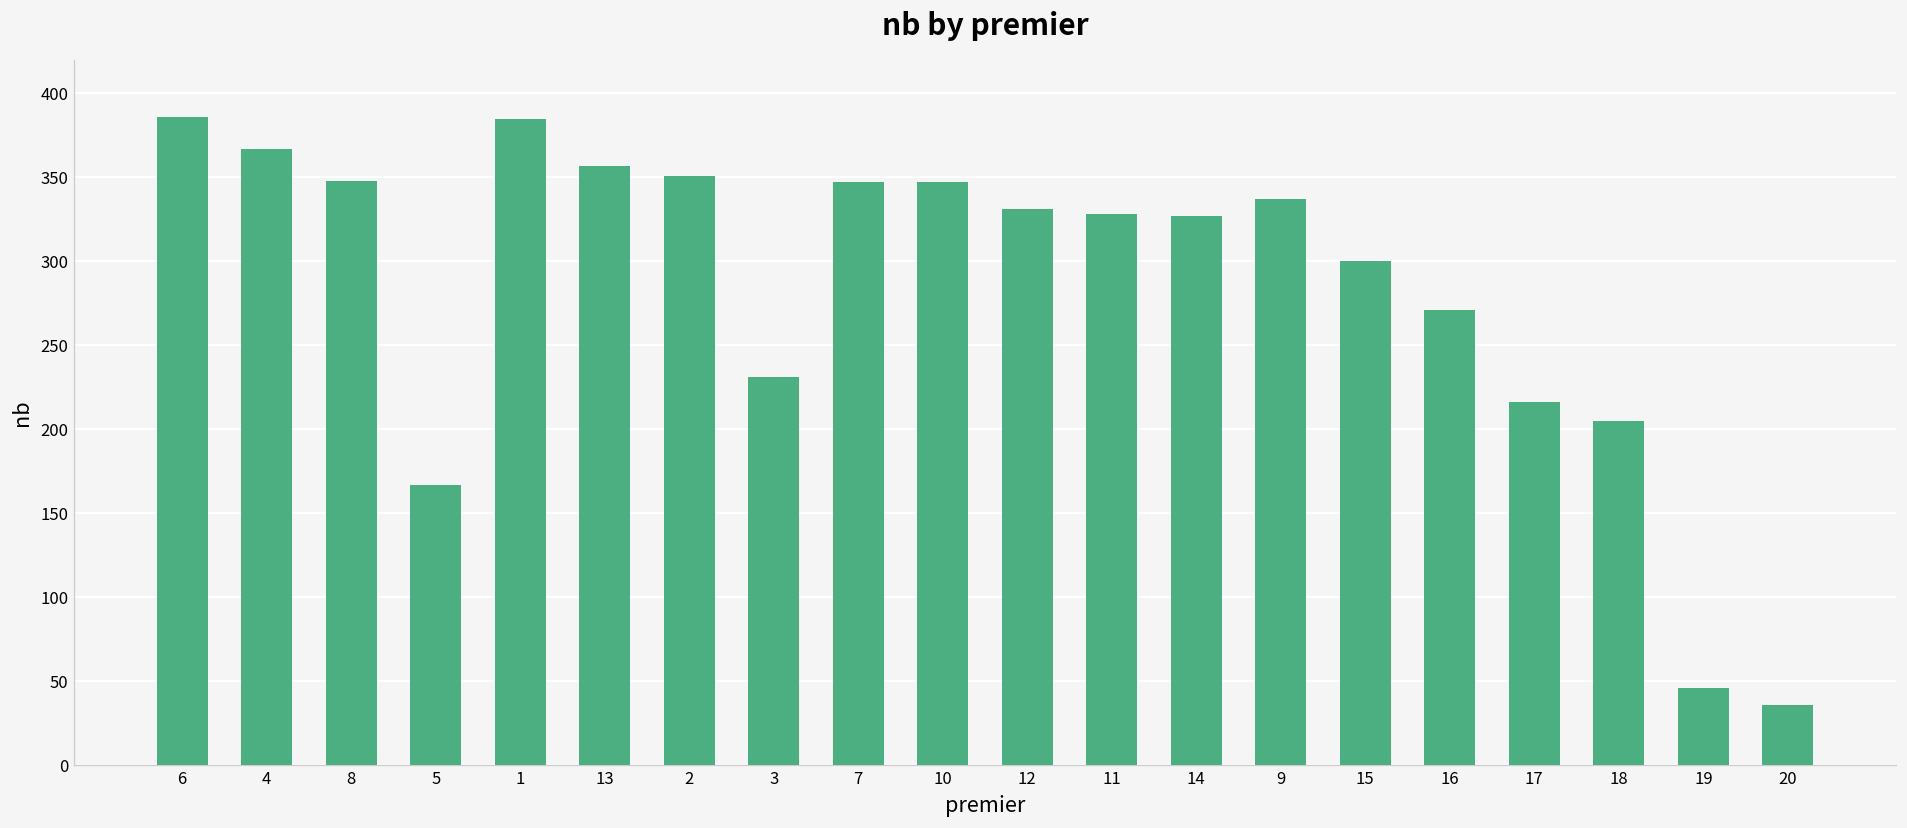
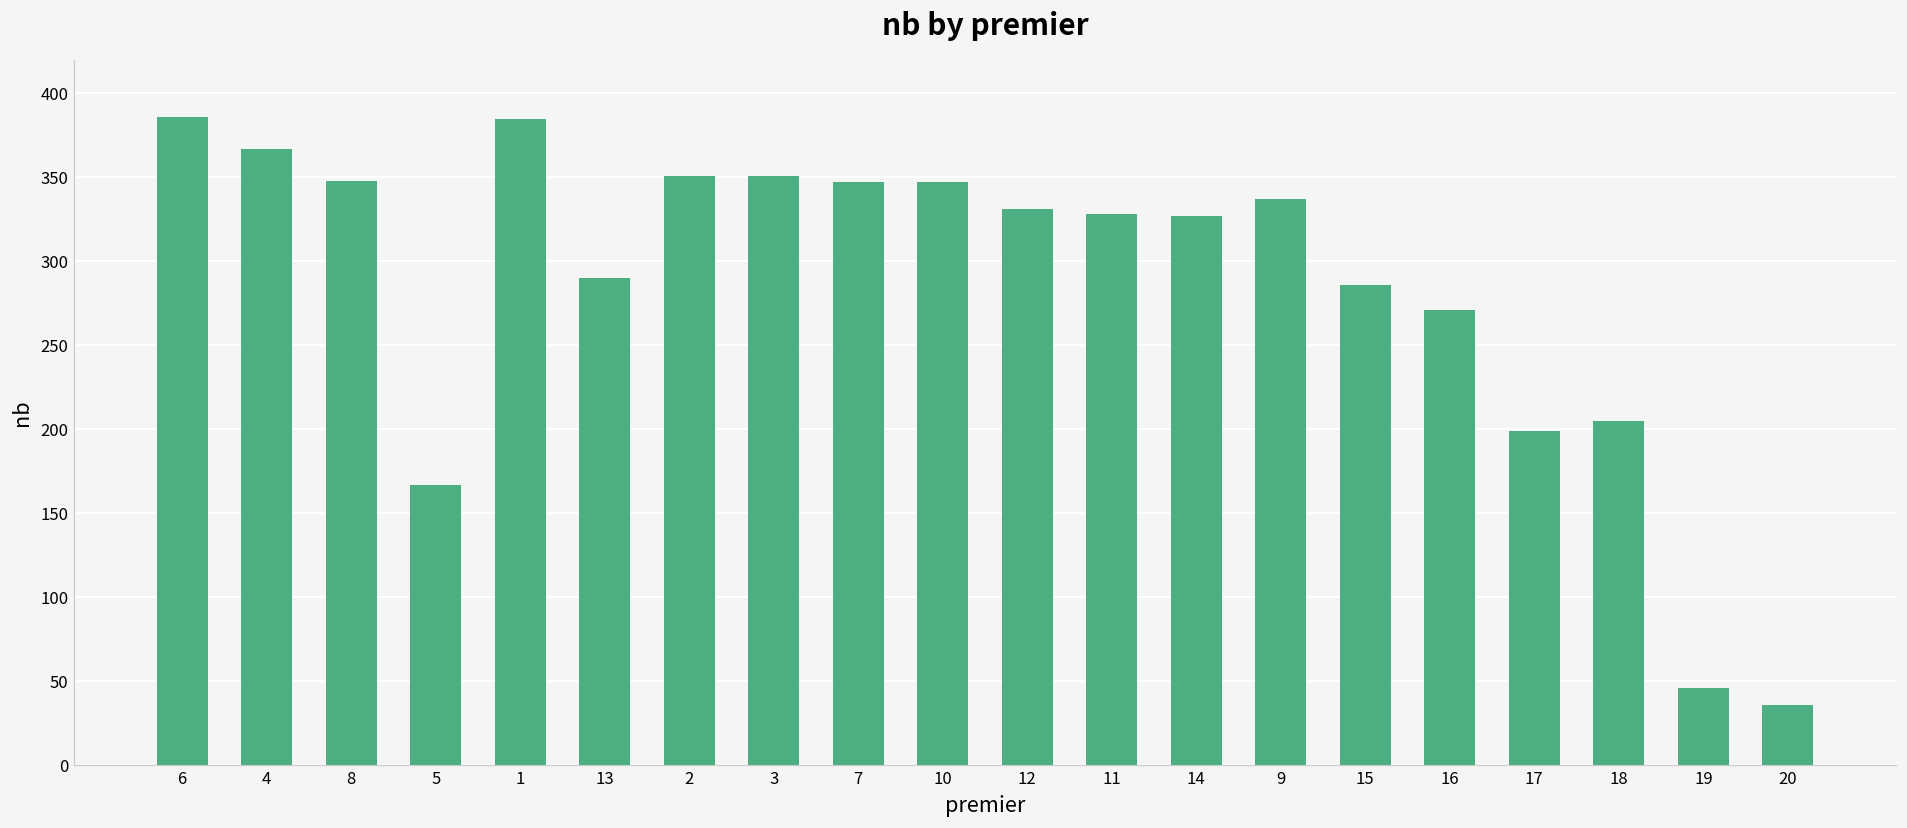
13: 357 -> 290
3: 231 -> 351
15: 300 -> 286
17: 216 -> 199
